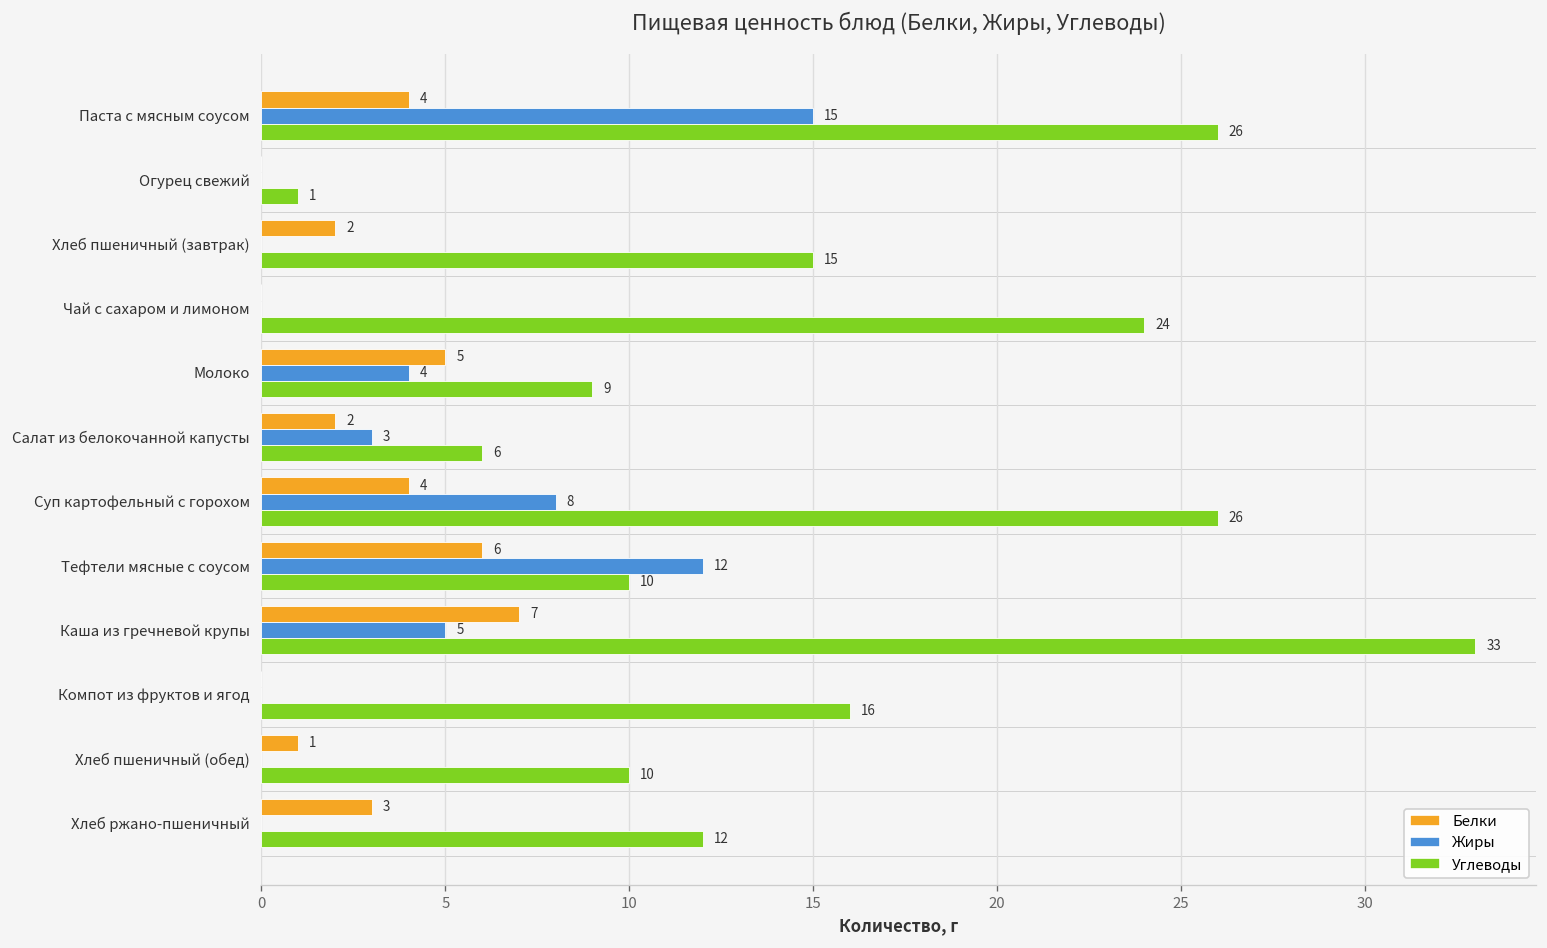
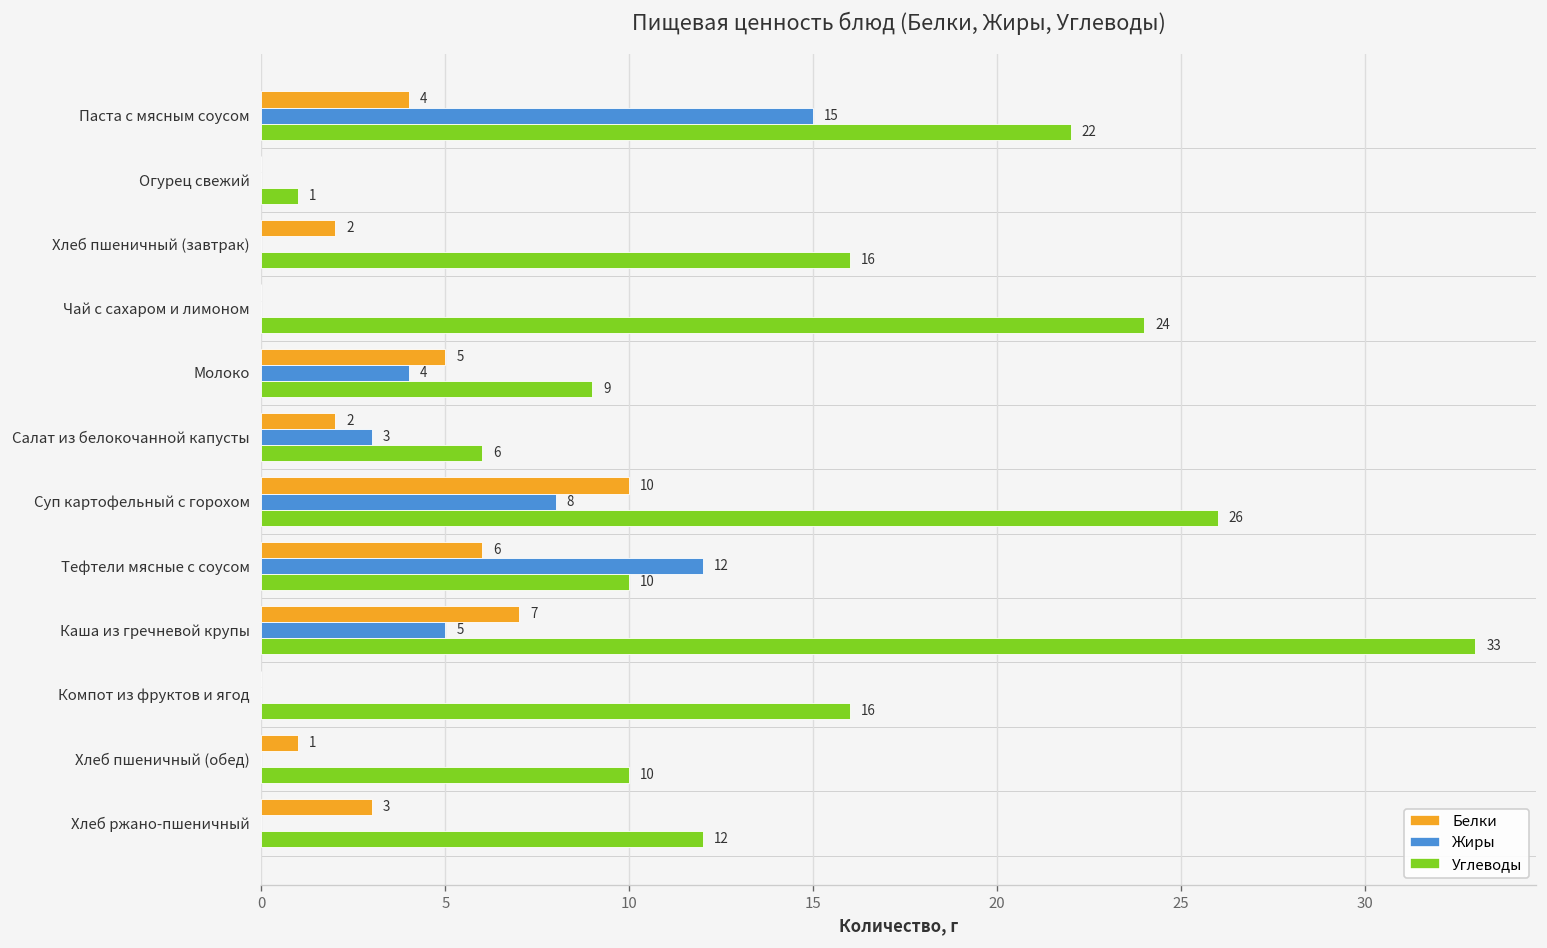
Углеводы, Паста с мясным соусом: 26 -> 22
Углеводы, Хлеб пшеничный (завтрак): 15 -> 16
Белки, Суп картофельный с горохом: 4 -> 10
